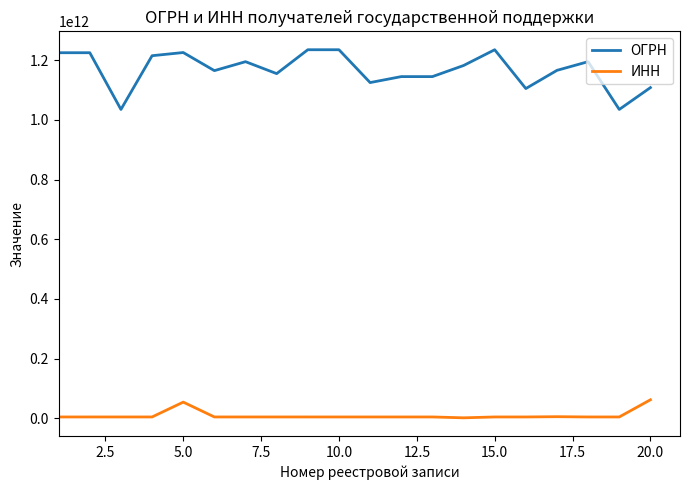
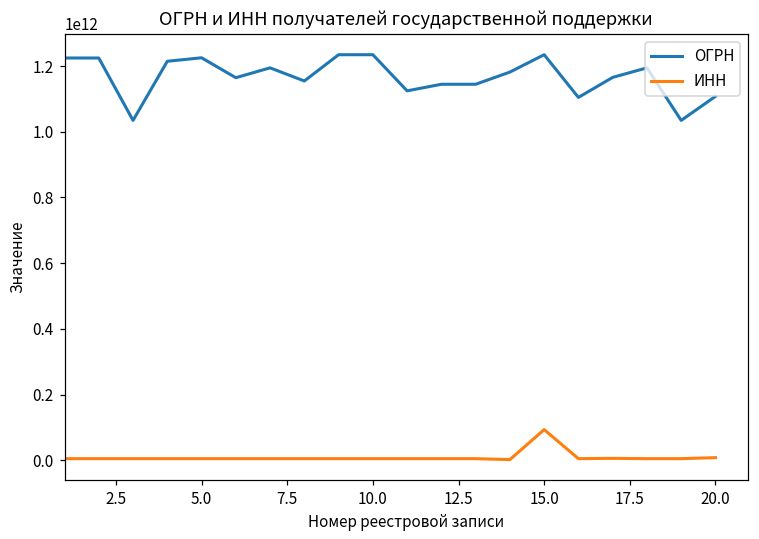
ИНН, 5.0: 50000000000 -> 0
ИНН, 15.0: 0 -> 90000000000
ИНН, 20.0: 60000000000 -> 10000000000
